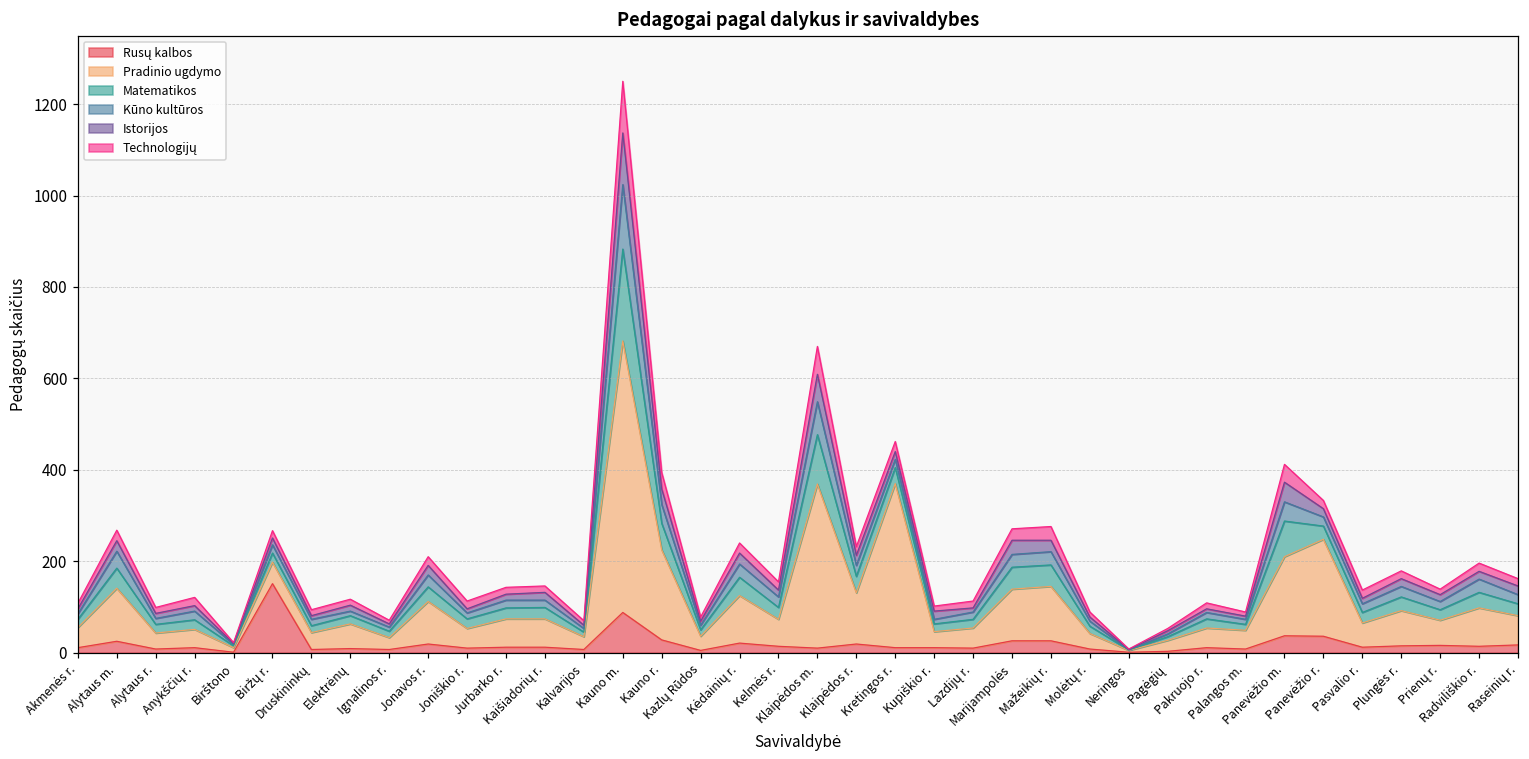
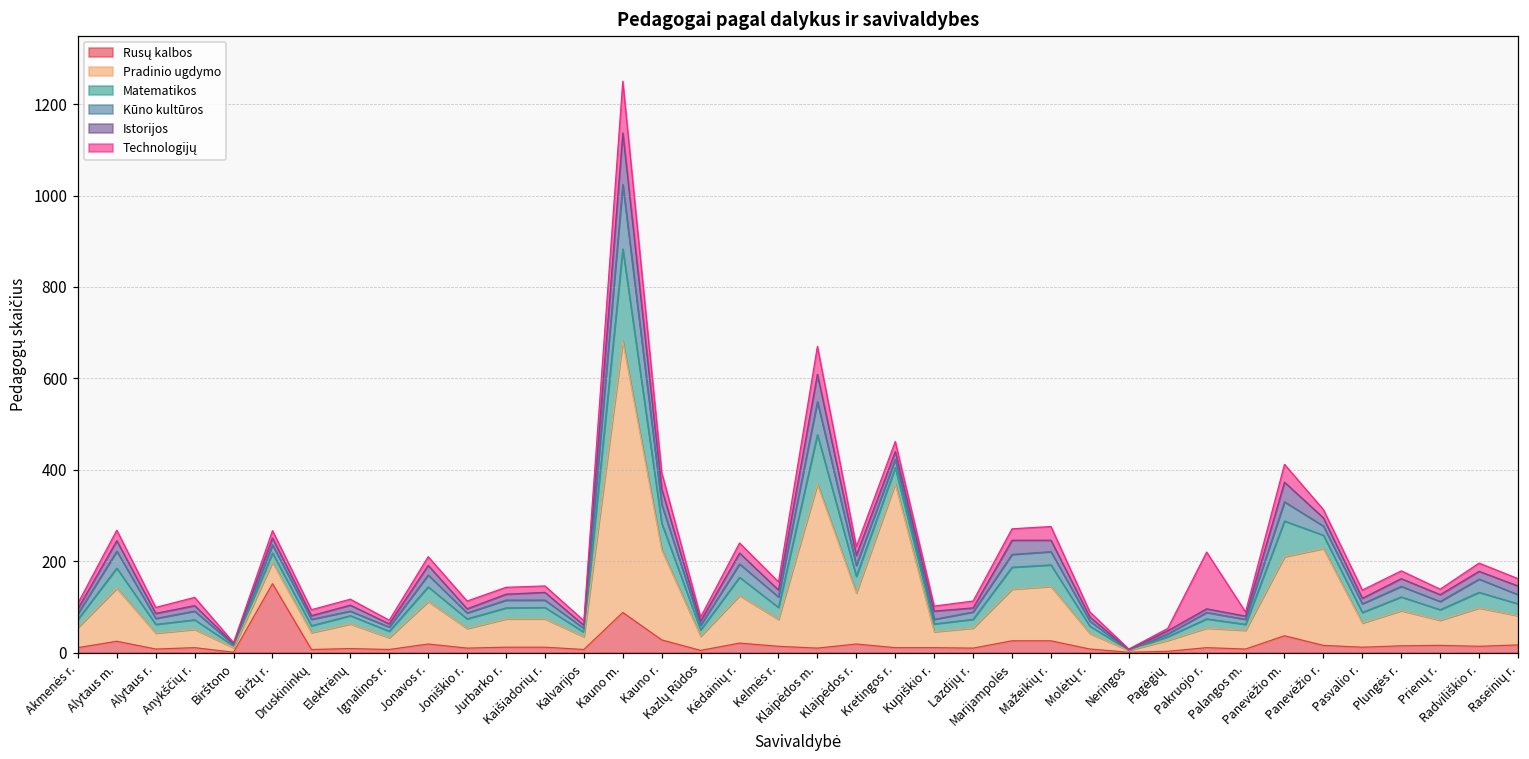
Technologijų, Pakruojo r.: 10 -> 120
Rusų kalbos, Panevėžio r.: 40 -> 20
